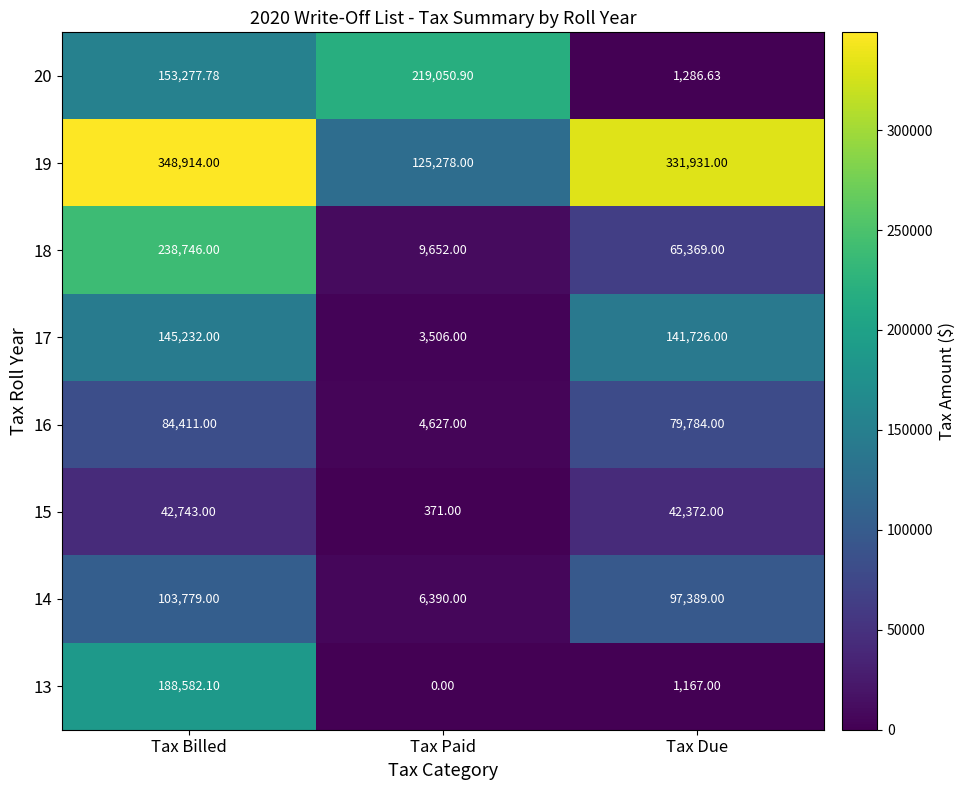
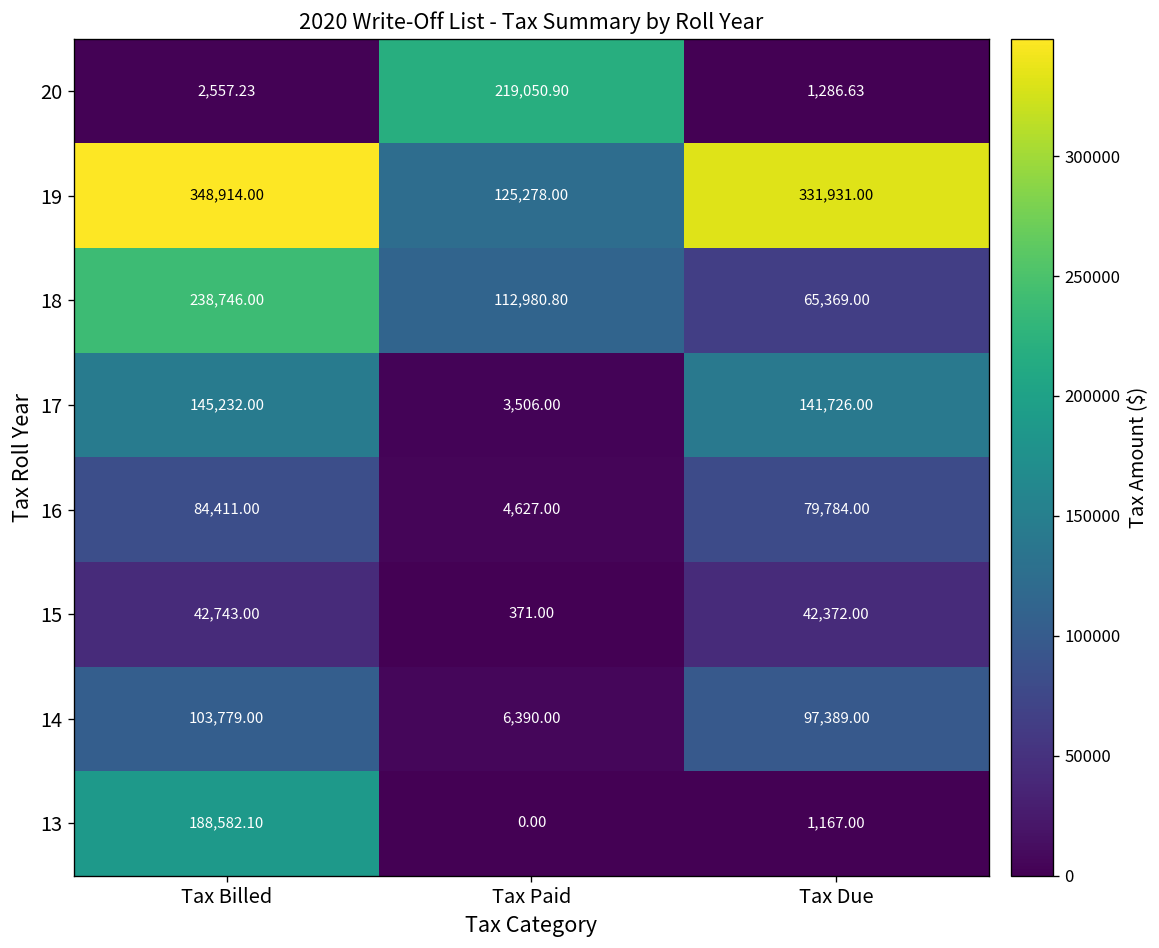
20, Tax Billed: 153,277.78 -> 2,557.23
18, Tax Paid: 9,652.00 -> 112,980.80
